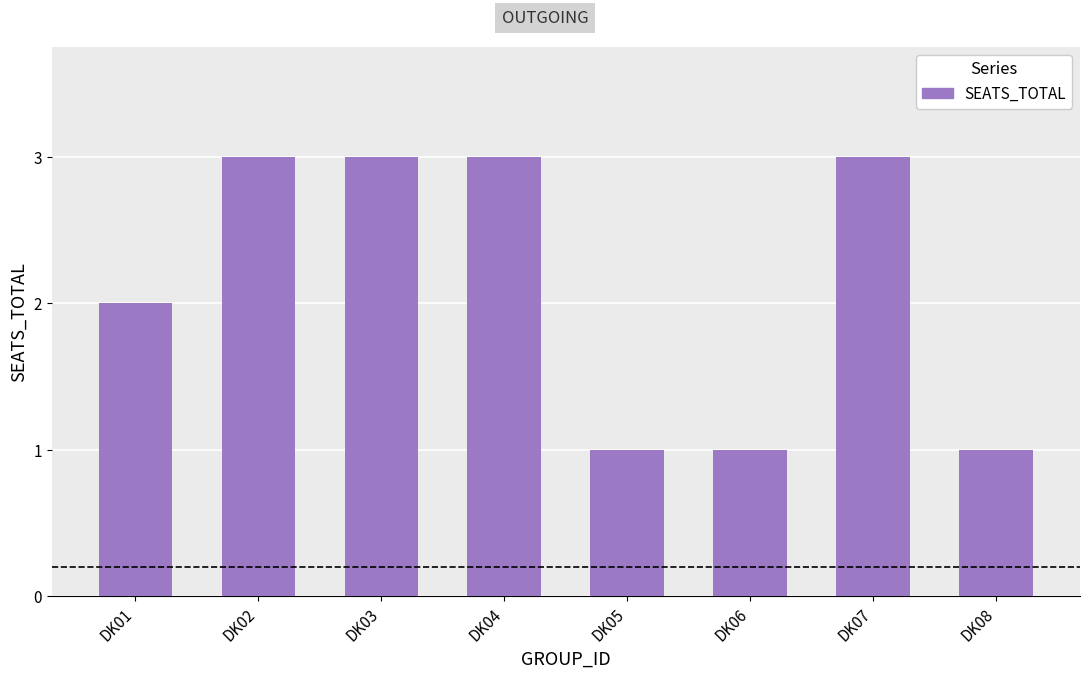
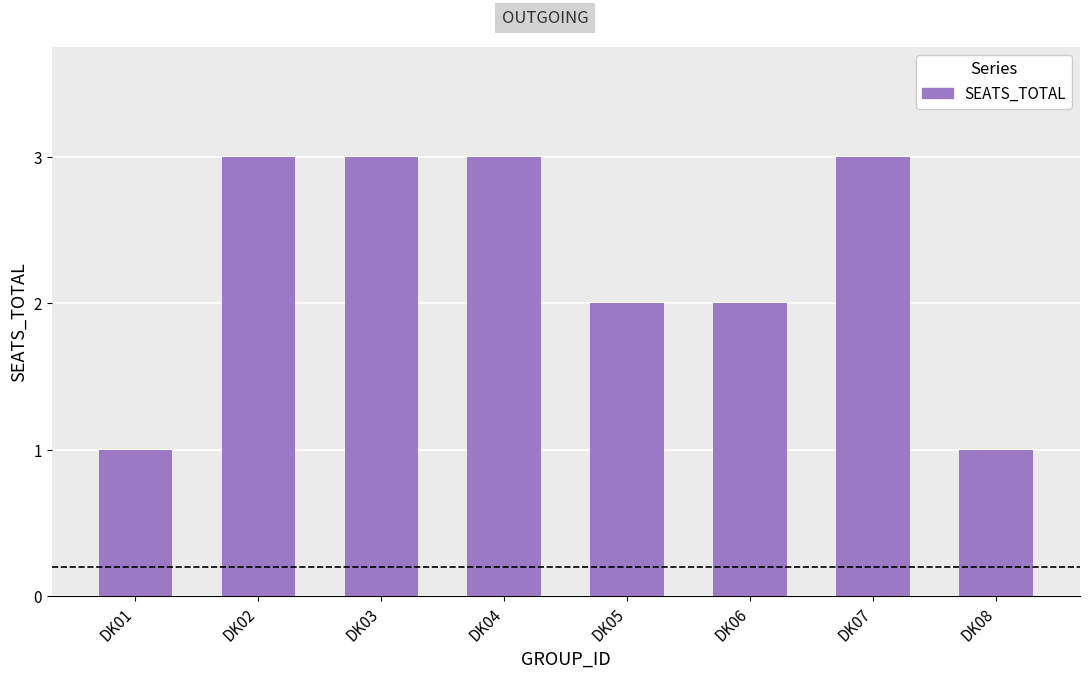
DK01: 2 -> 1
DK05: 1 -> 2
DK06: 1 -> 2
